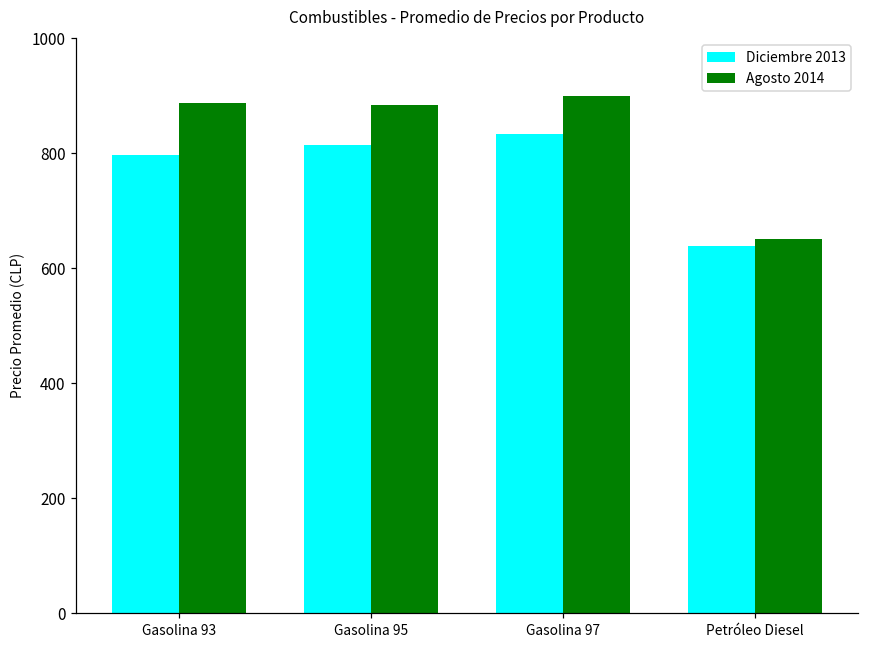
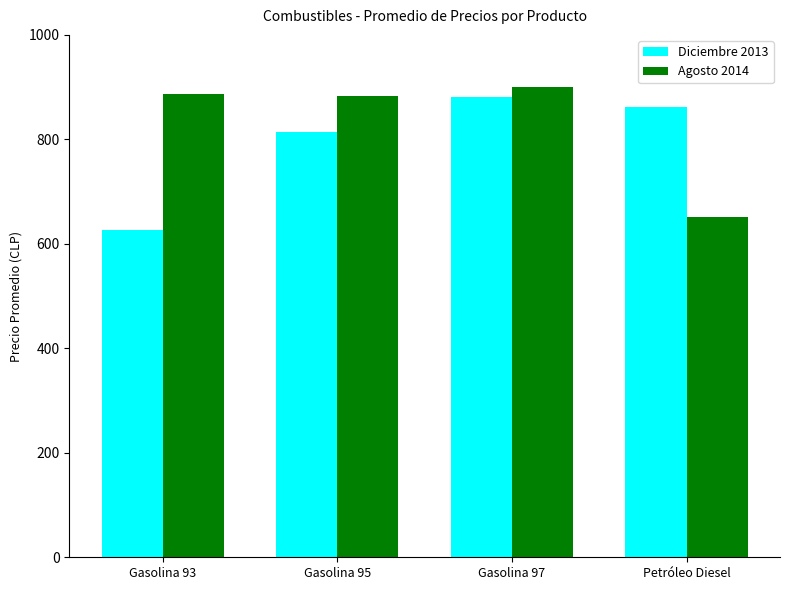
Diciembre 2013, Gasolina 93: 800 -> 630
Diciembre 2013, Gasolina 97: 830 -> 880
Diciembre 2013, Petróleo Diesel: 640 -> 860
